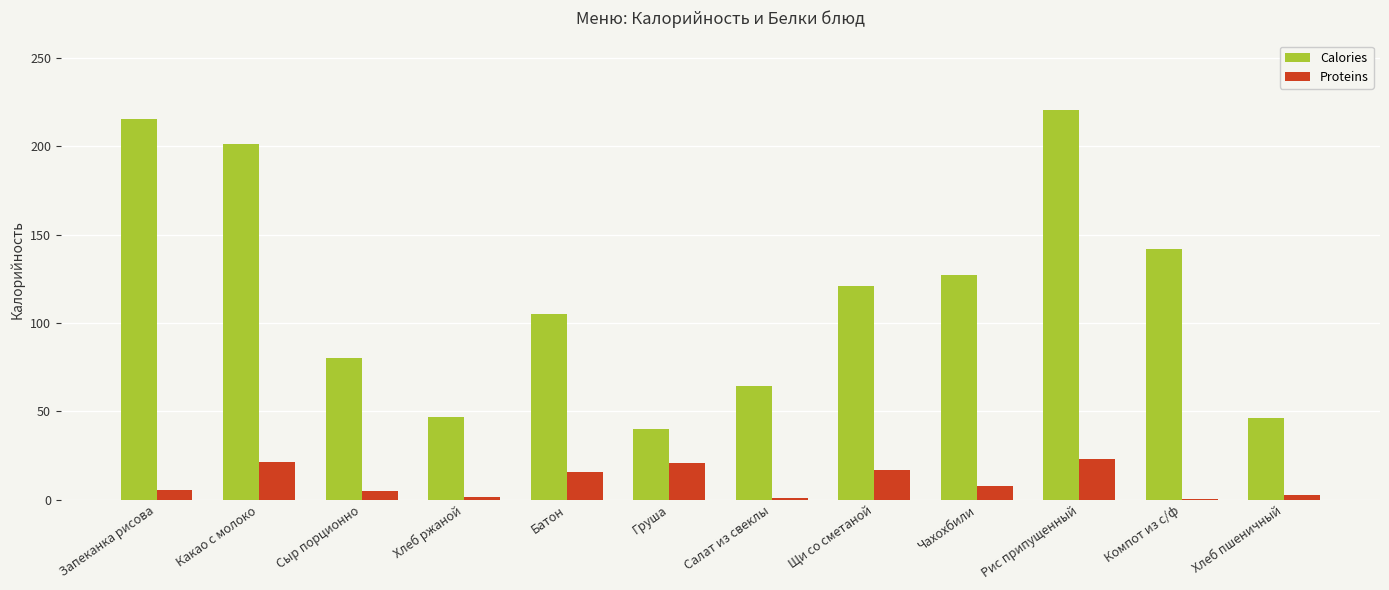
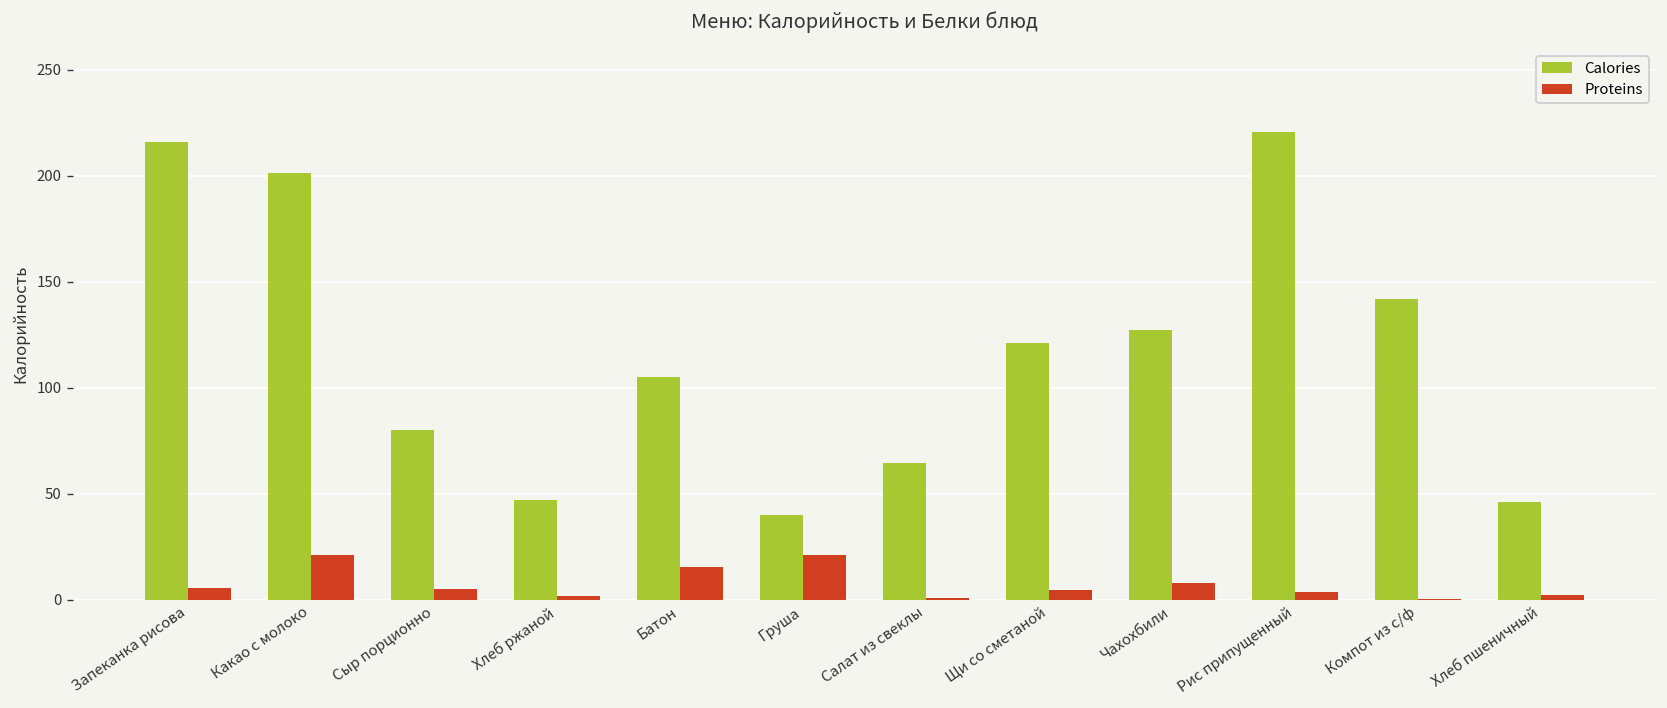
Proteins, Щи со сметаной: 17 -> 5
Proteins, Рис припущенный: 23 -> 4
